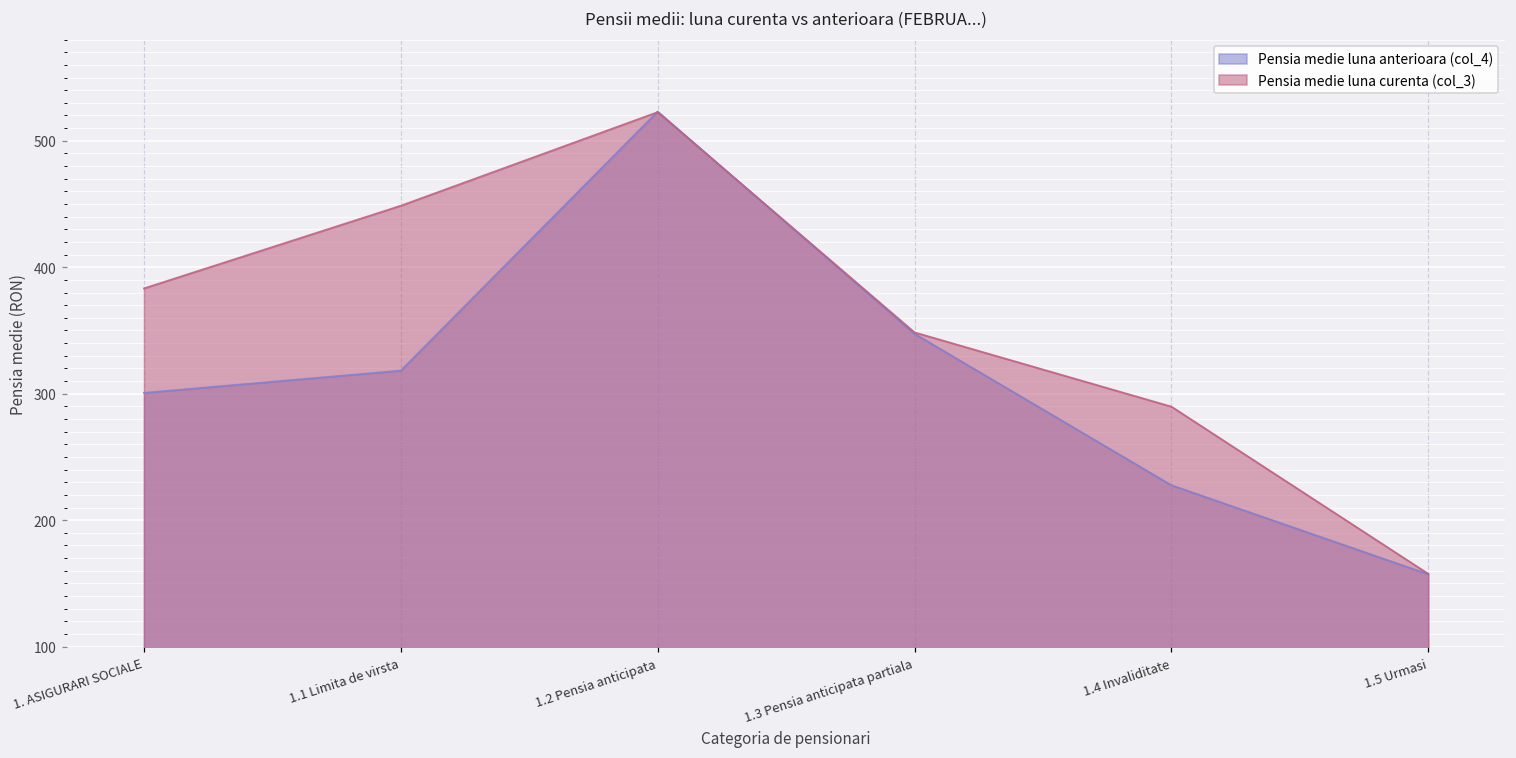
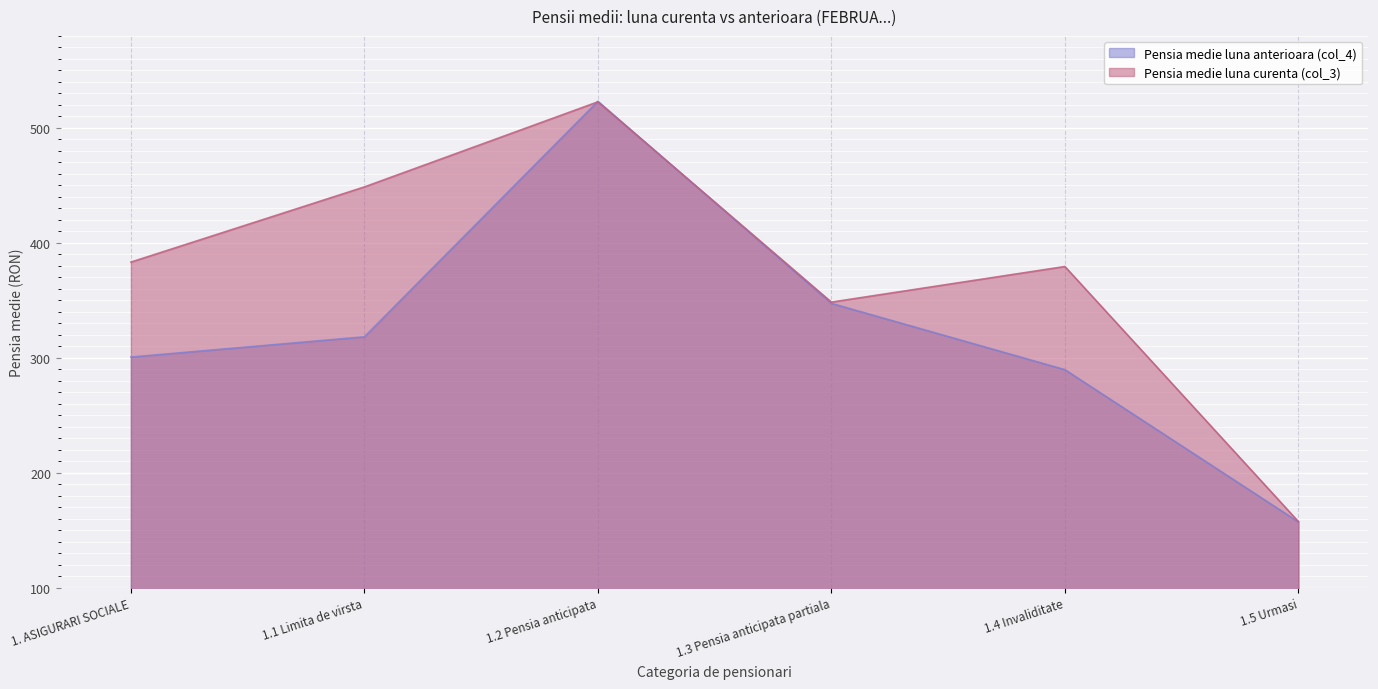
Pensia medie luna anterioara (col_4), 1.4 Invaliditate: 228 -> 290
Pensia medie luna curenta (col_3), 1.4 Invaliditate: 290 -> 379
